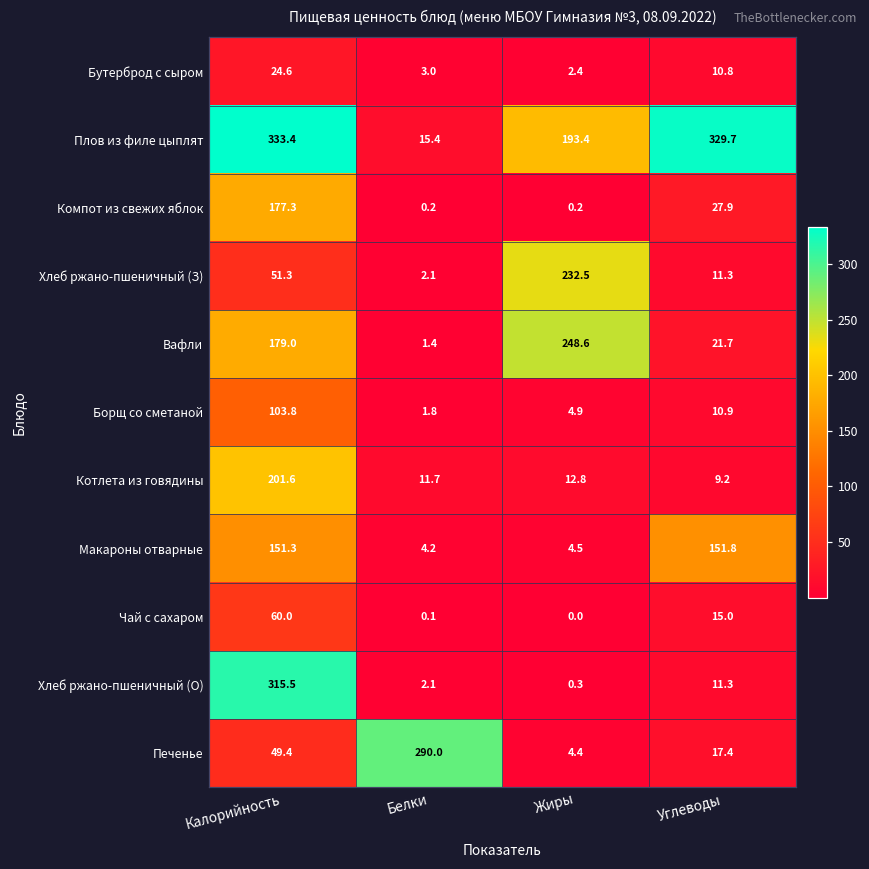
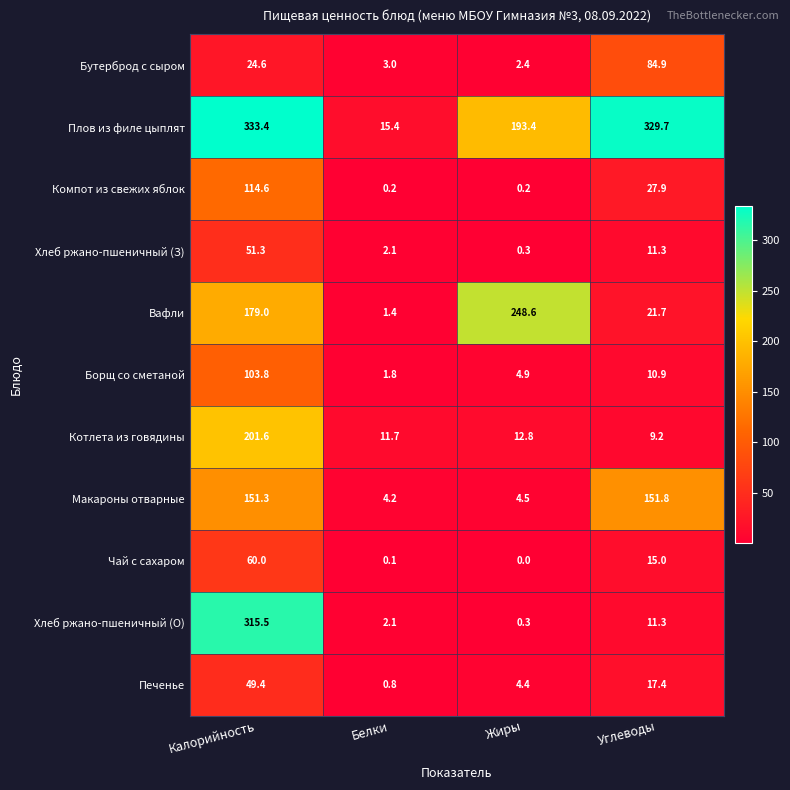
Бутерброд с сыром, Углеводы: 10.8 -> 84.9
Компот из свежих яблок, Калорийность: 177.3 -> 114.6
Хлеб ржано-пшеничный (З), Жиры: 232.5 -> 0.3
Печенье, Белки: 290.0 -> 0.8
